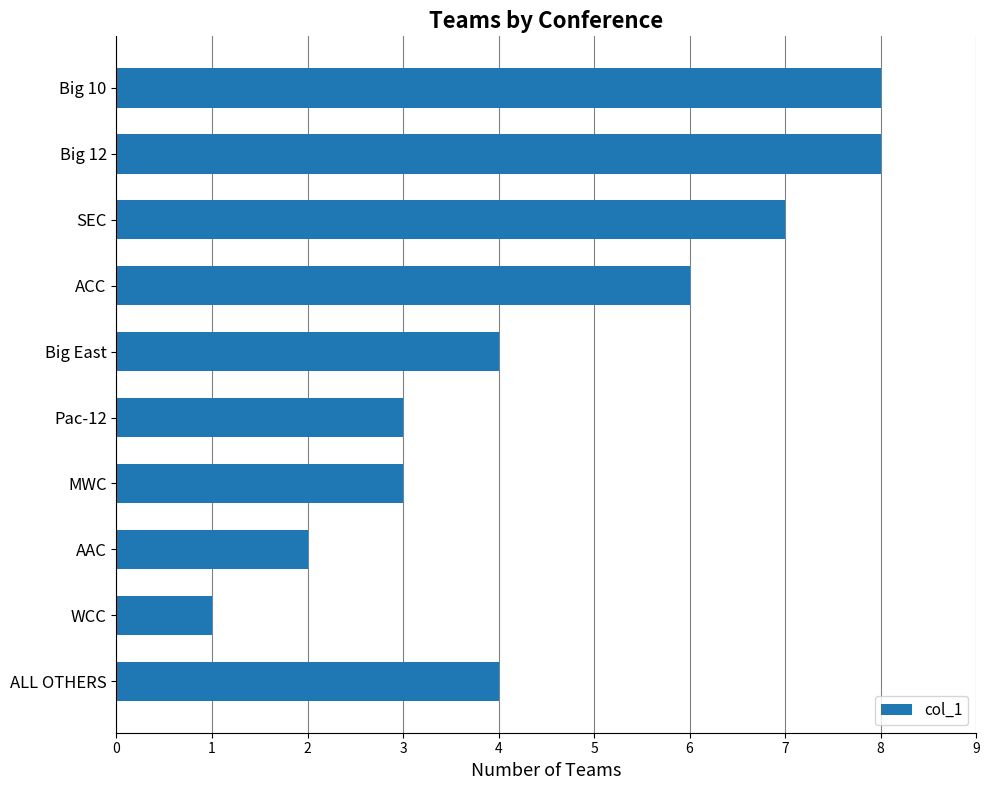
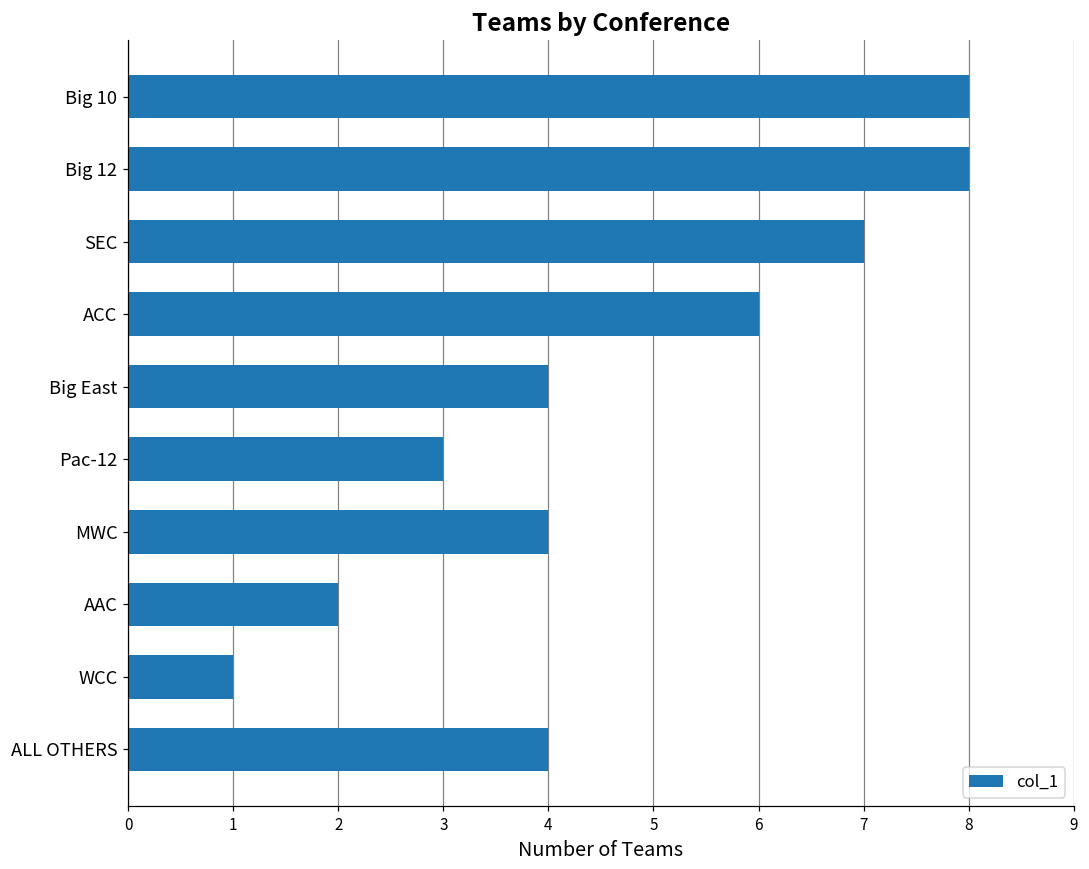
MWC: 3 -> 4
